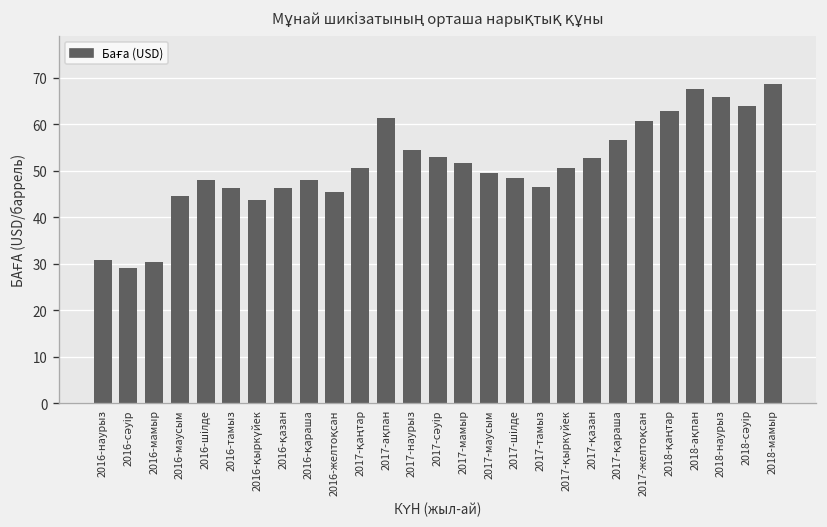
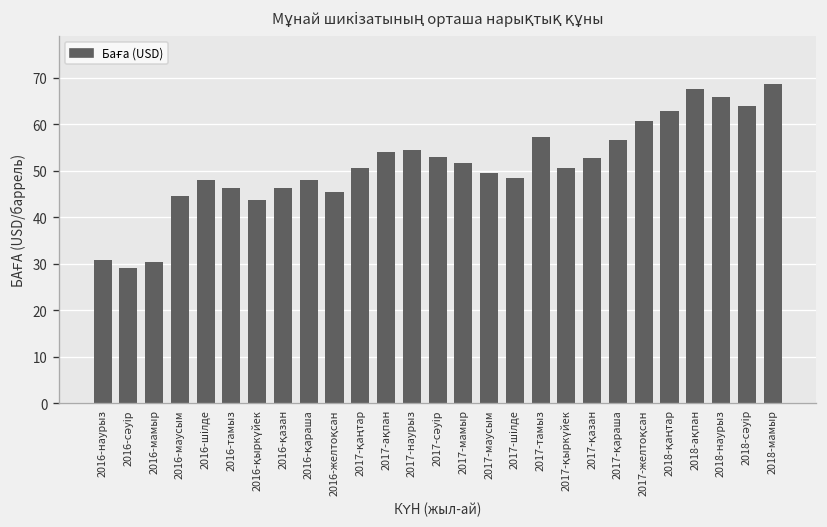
2017-ақпан: 61 -> 54
2017-тамыз: 47 -> 57
